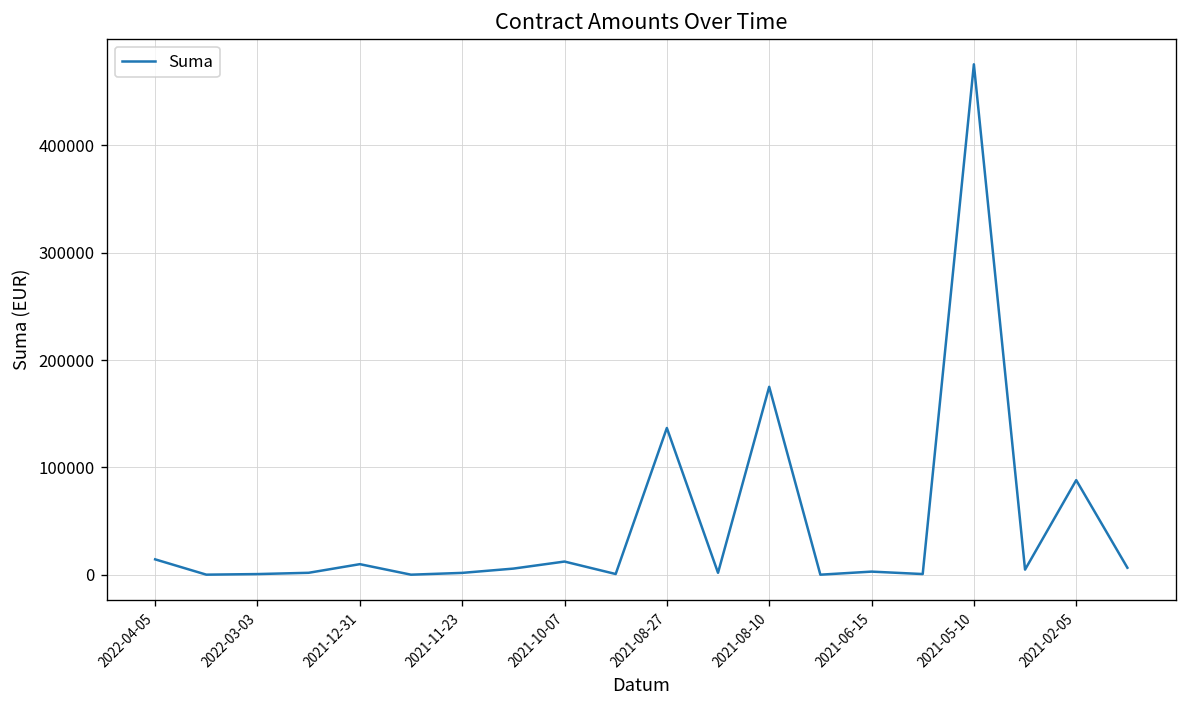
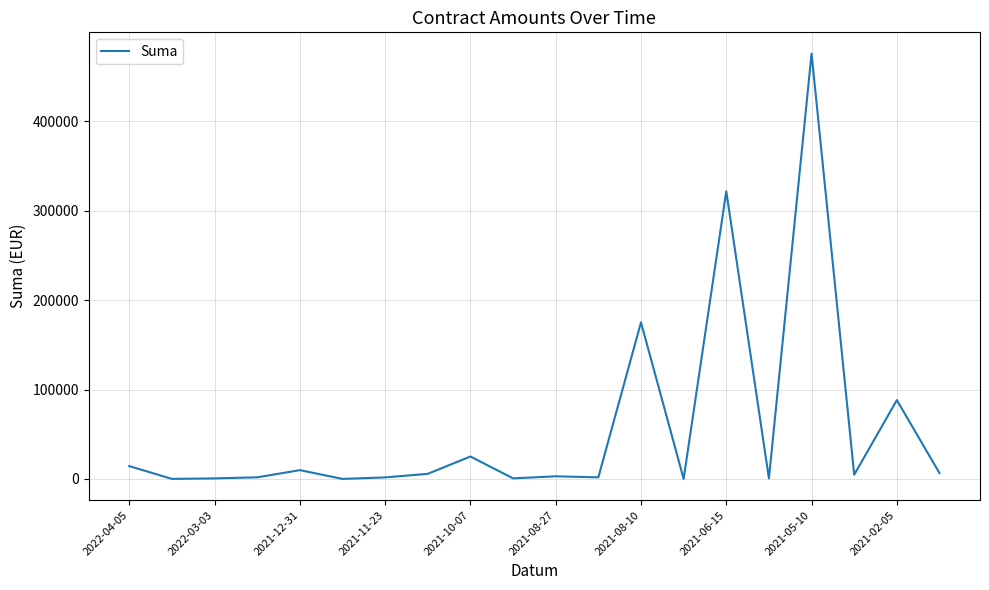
2021-10-07: 10000 -> 30000
2021-08-27: 140000 -> 0
2021-06-15: 0 -> 320000
